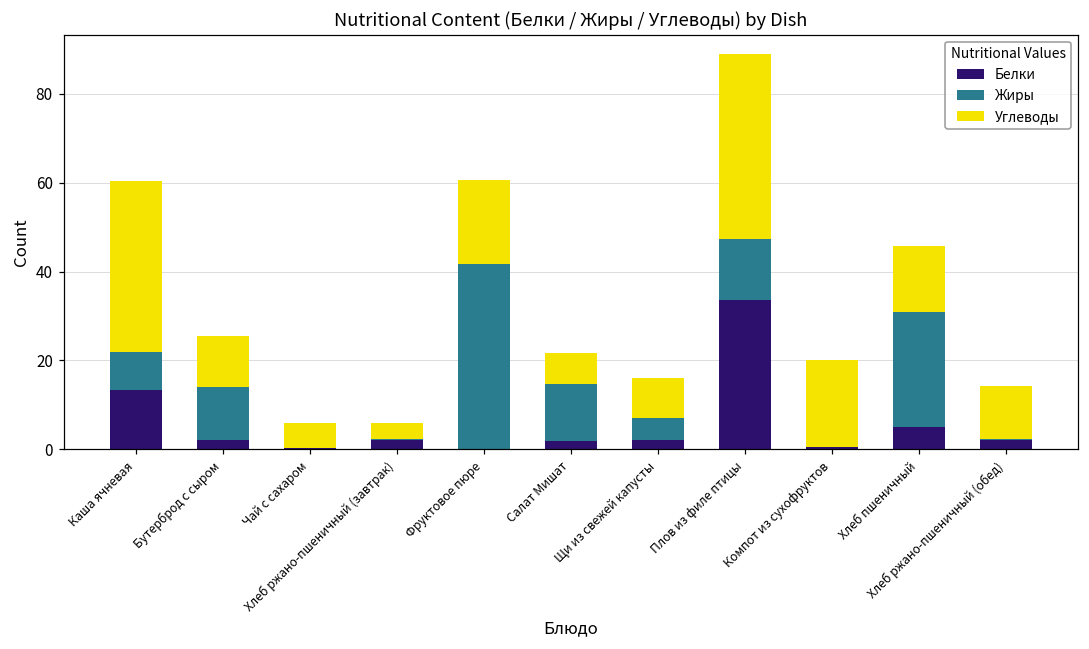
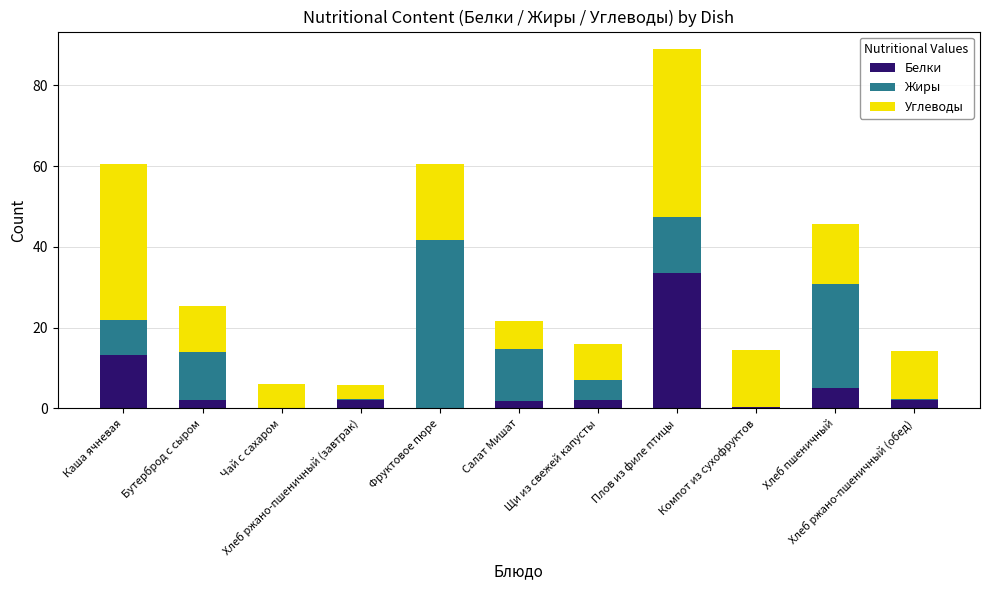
Углеводы, Компот из сухофруктов: 20 -> 14
